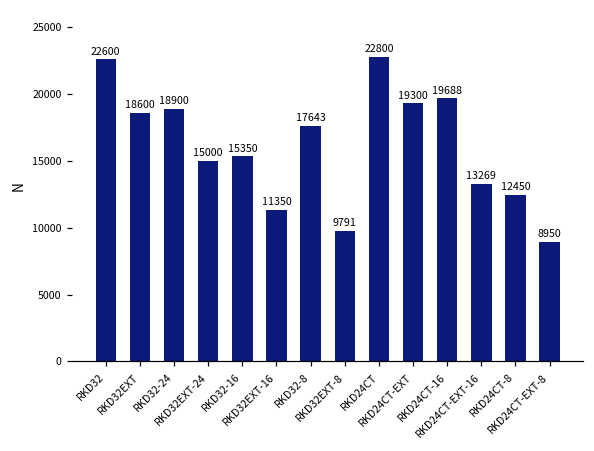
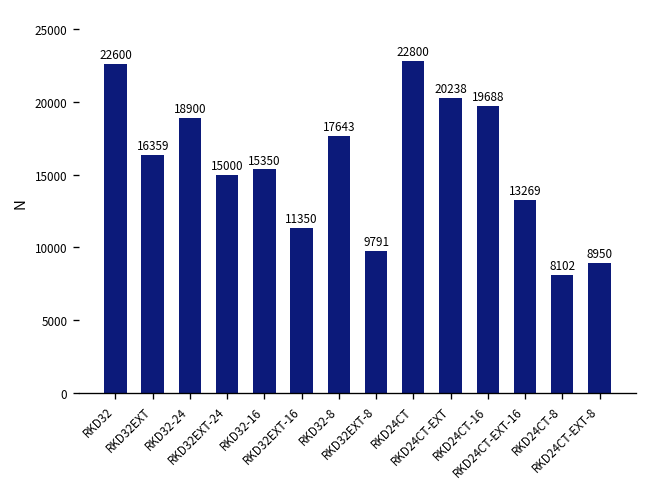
RKD32EXT: 18600 -> 16359
RKD24CT-EXT: 19300 -> 20238
RKD24CT-8: 12450 -> 8102
